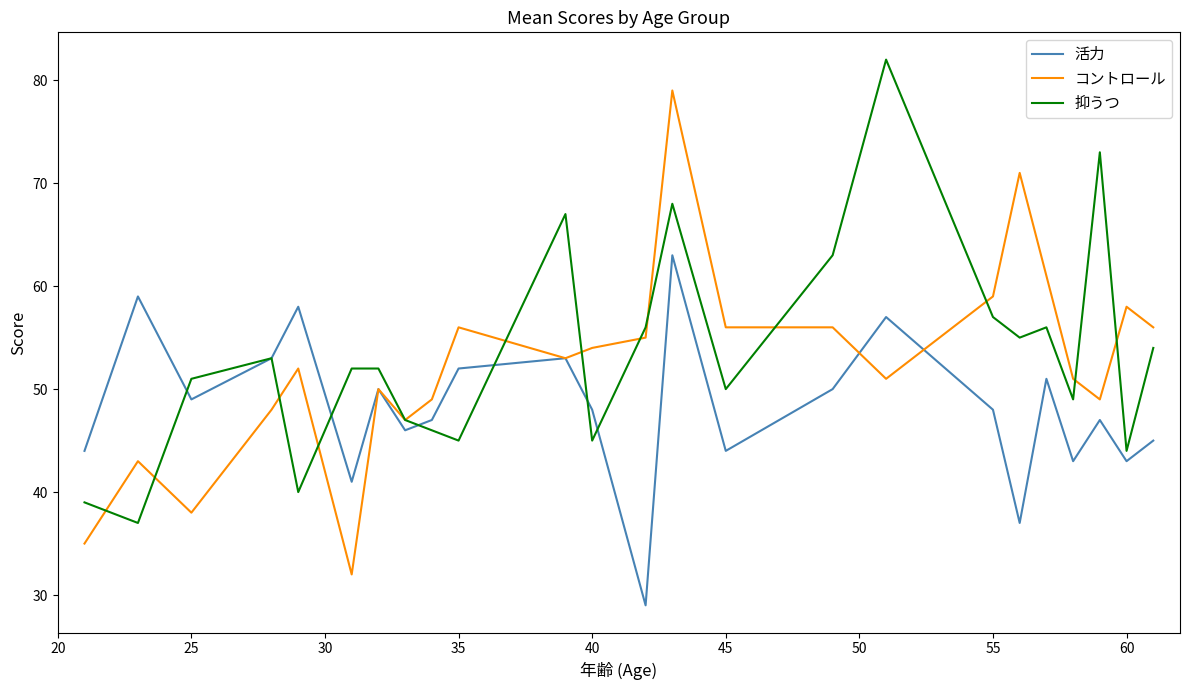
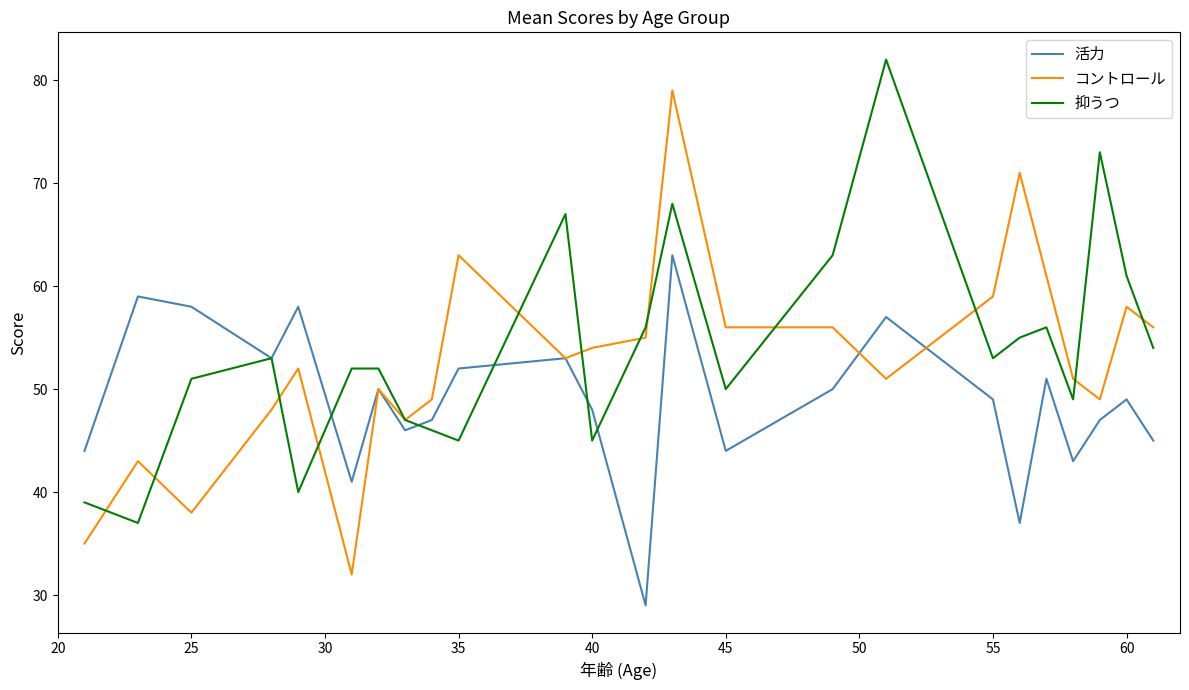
活力, 25: 49 -> 58
コントロール, 35: 56 -> 63
活力, 55: 48 -> 49
抑うつ, 55: 57 -> 53
活力, 60: 43 -> 49
抑うつ, 60: 44 -> 61
